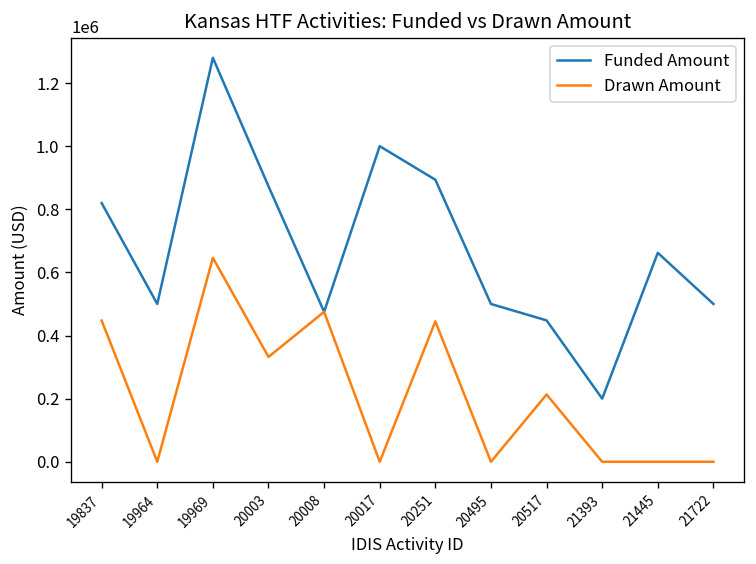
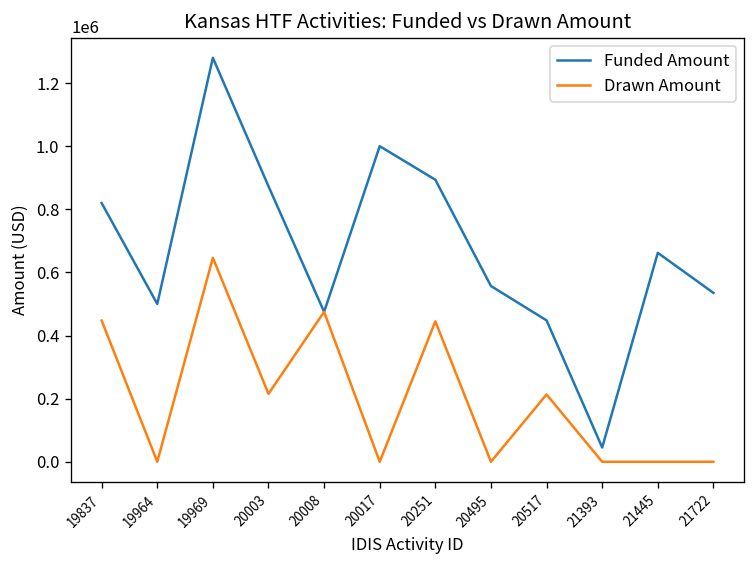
Drawn Amount, 20003: 330000 -> 220000
Funded Amount, 20495: 500000 -> 560000
Funded Amount, 21393: 200000 -> 50000
Funded Amount, 21722: 500000 -> 540000
